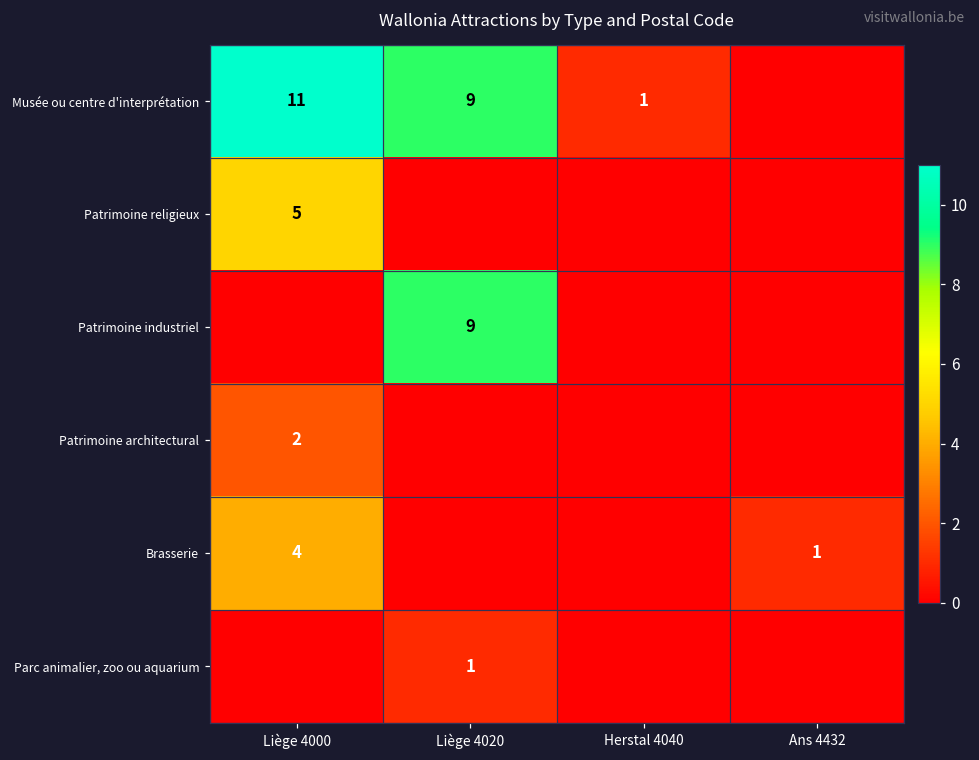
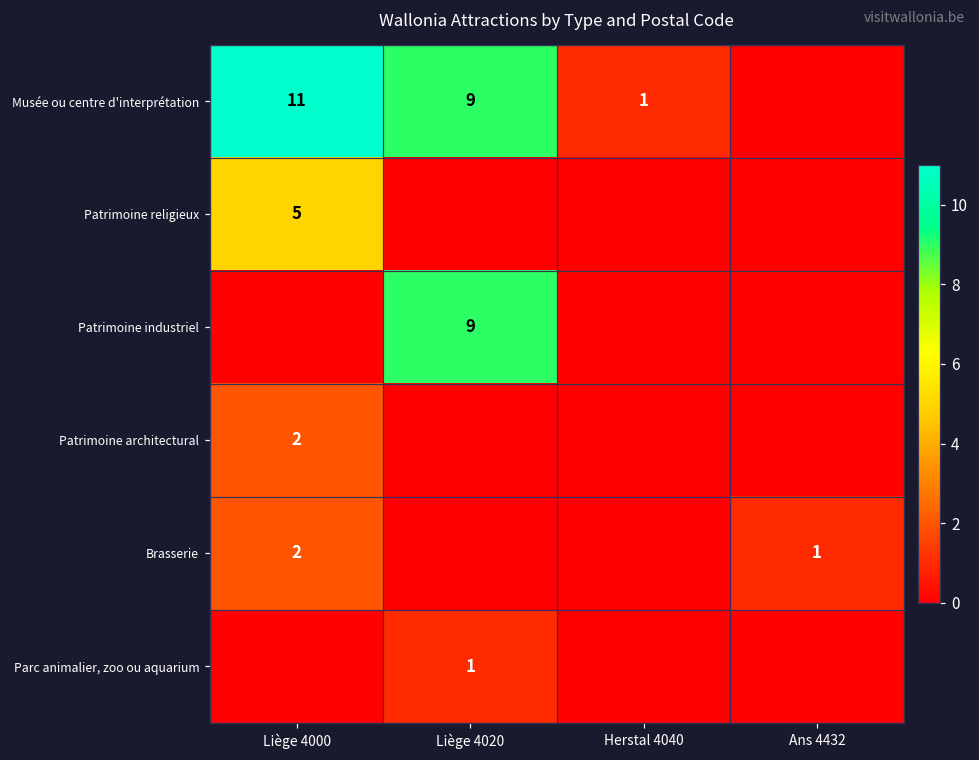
Brasserie, Liège 4000: 4 -> 2
